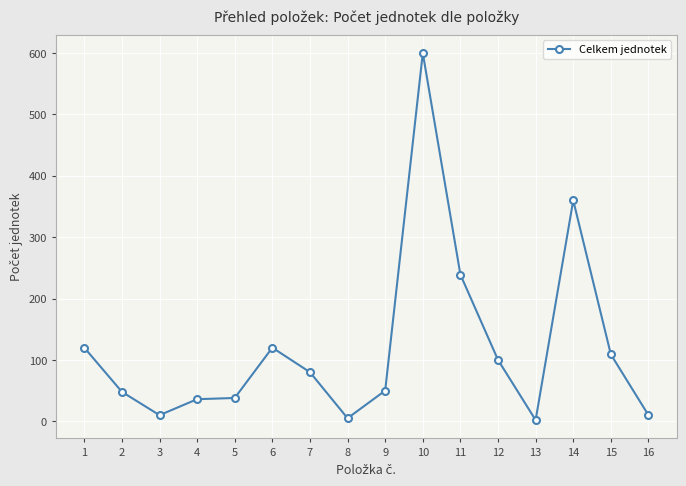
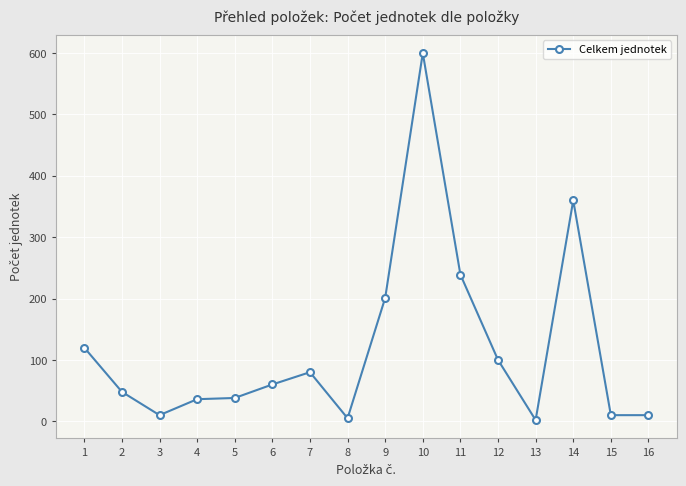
6: 120 -> 60
9: 50 -> 200
15: 110 -> 10
